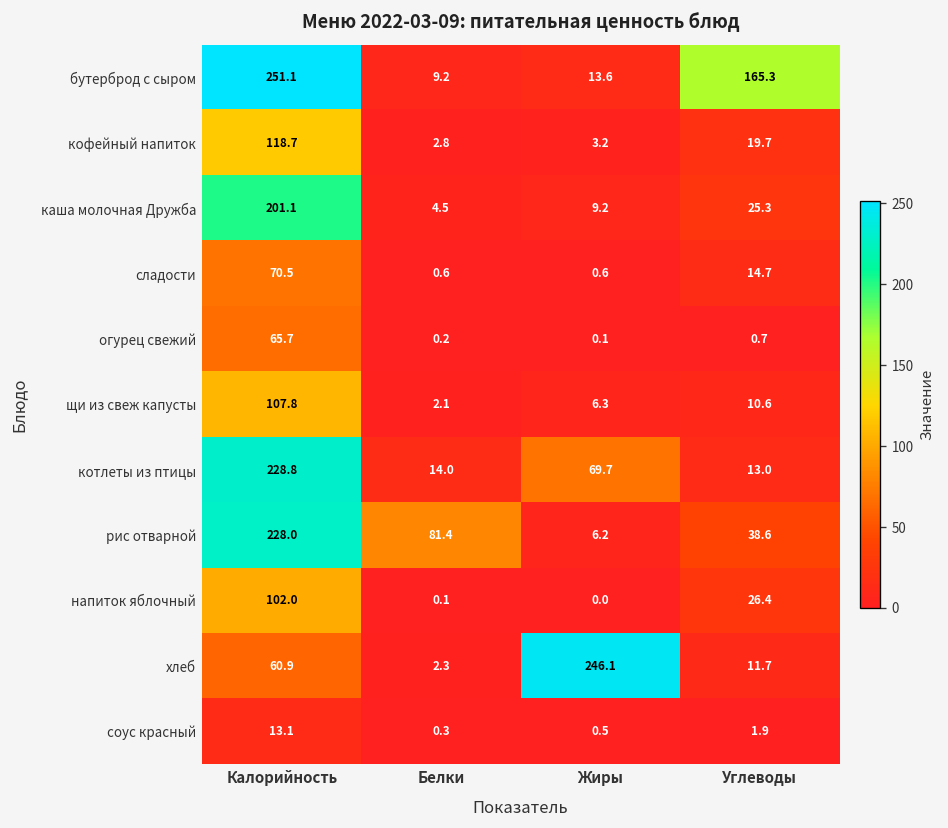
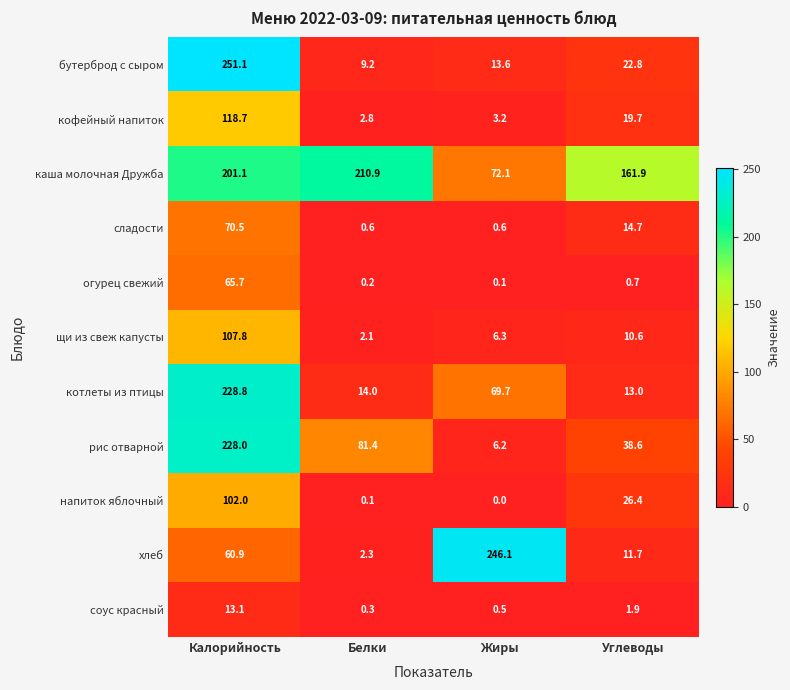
бутерброд с сыром, Углеводы: 165.3 -> 22.8
каша молочная Дружба, Белки: 4.5 -> 210.9
каша молочная Дружба, Жиры: 9.2 -> 72.1
каша молочная Дружба, Углеводы: 25.3 -> 161.9
